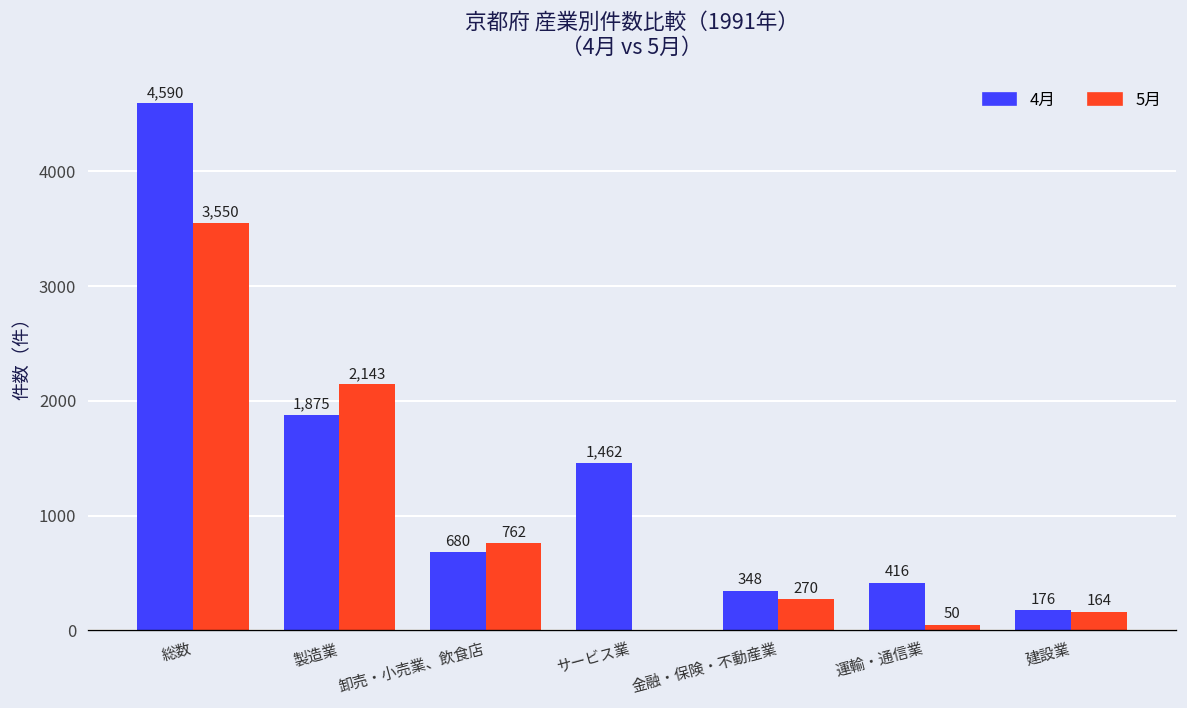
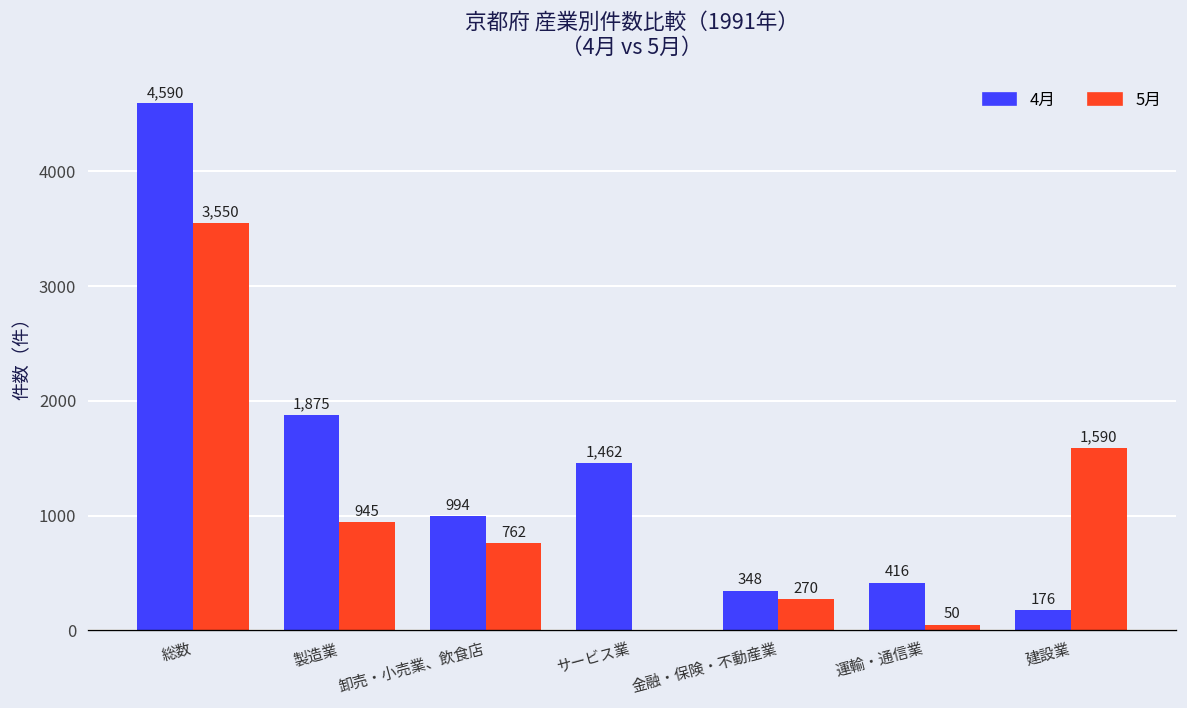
5月, 製造業: 2,143 -> 945
4月, 卸売・小売業、飲食店: 680 -> 994
5月, 建設業: 164 -> 1,590
